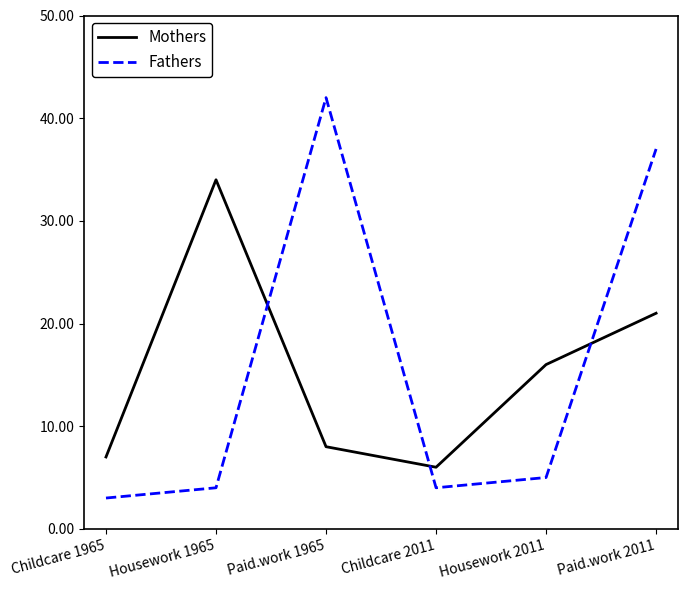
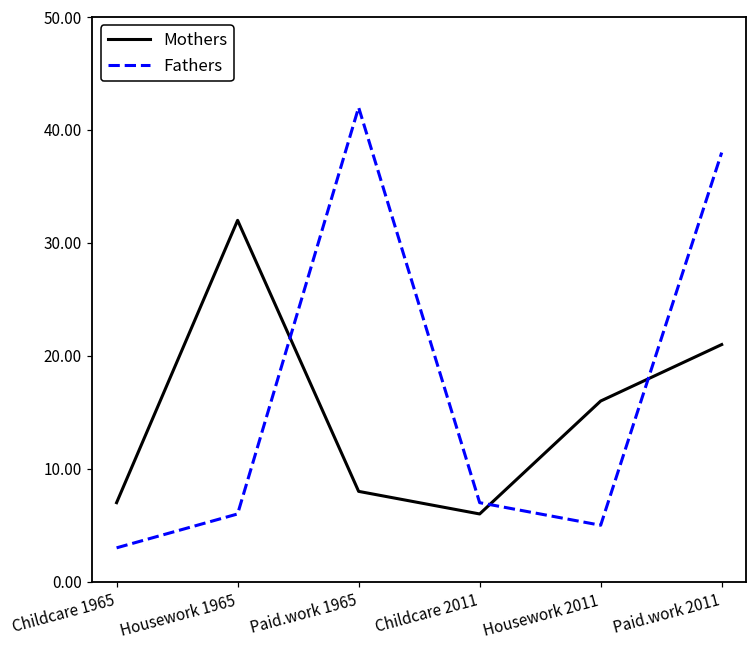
Mothers, Housework 1965: 34 -> 32
Fathers, Housework 1965: 4 -> 6
Fathers, Childcare 2011: 4 -> 7
Fathers, Paid.work 2011: 37 -> 38
